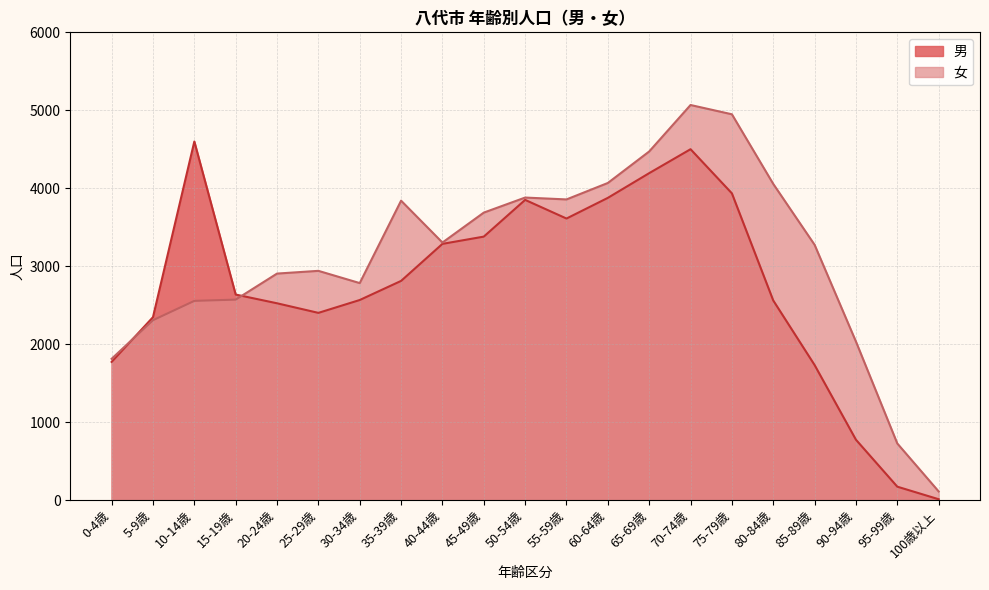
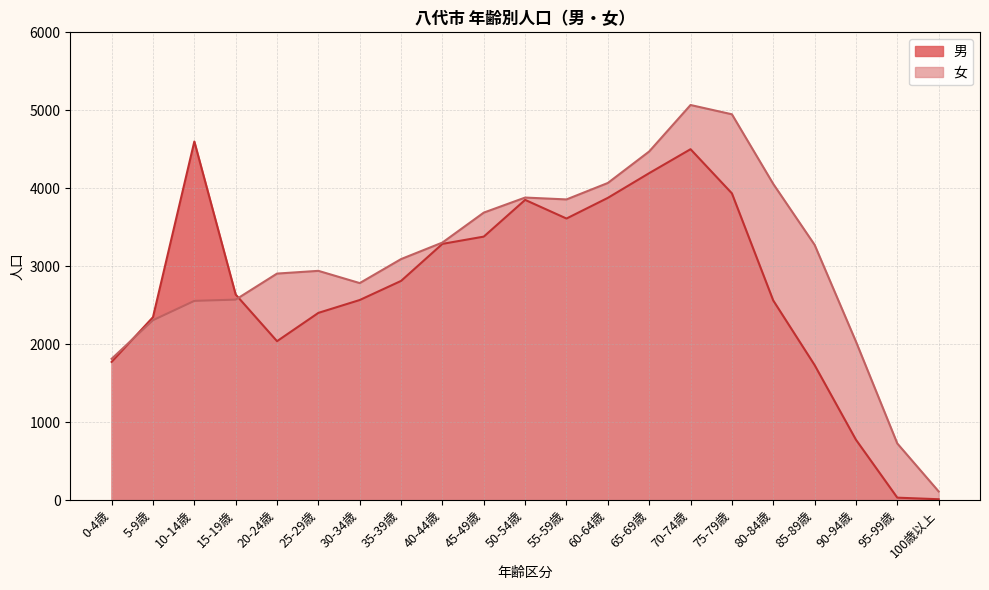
男, 20-24歳: 2500 -> 2000
女, 35-39歳: 3800 -> 3100
男, 95-99歳: 200 -> 0
